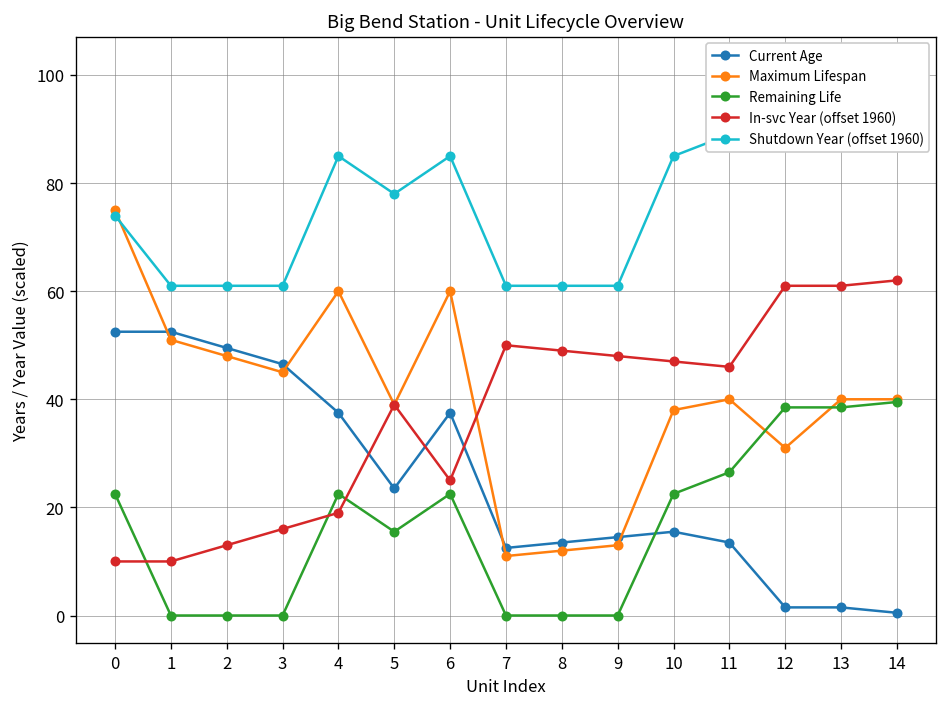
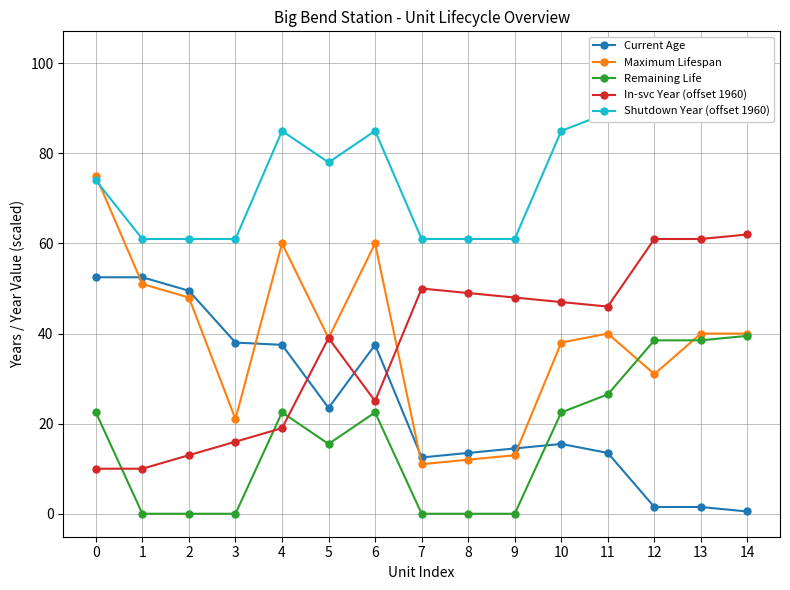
Current Age, 3: 47 -> 38
Maximum Lifespan, 3: 45 -> 21
